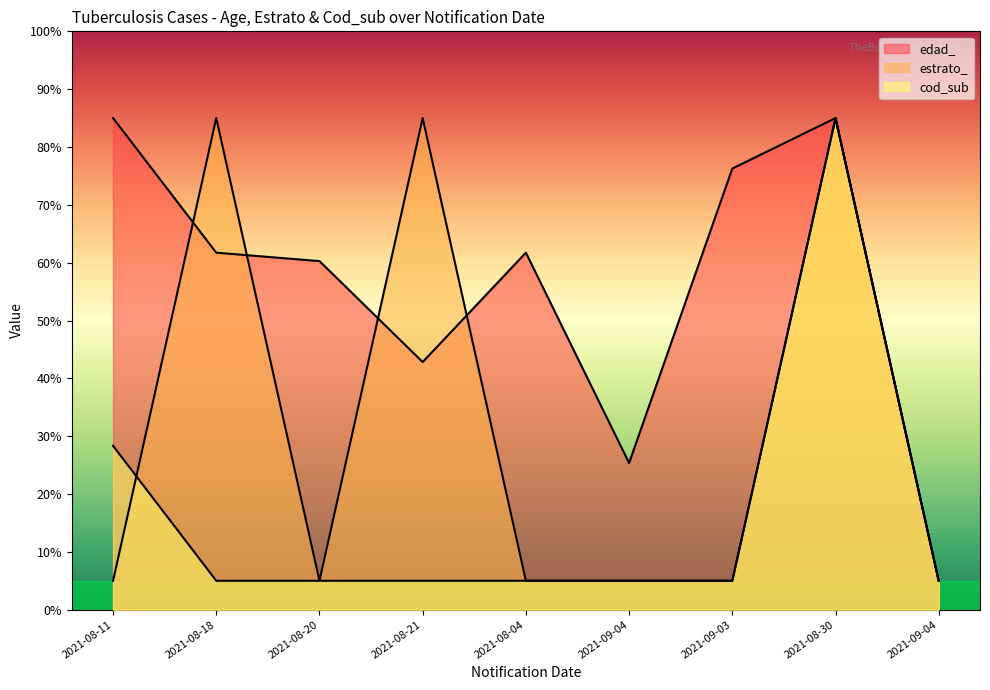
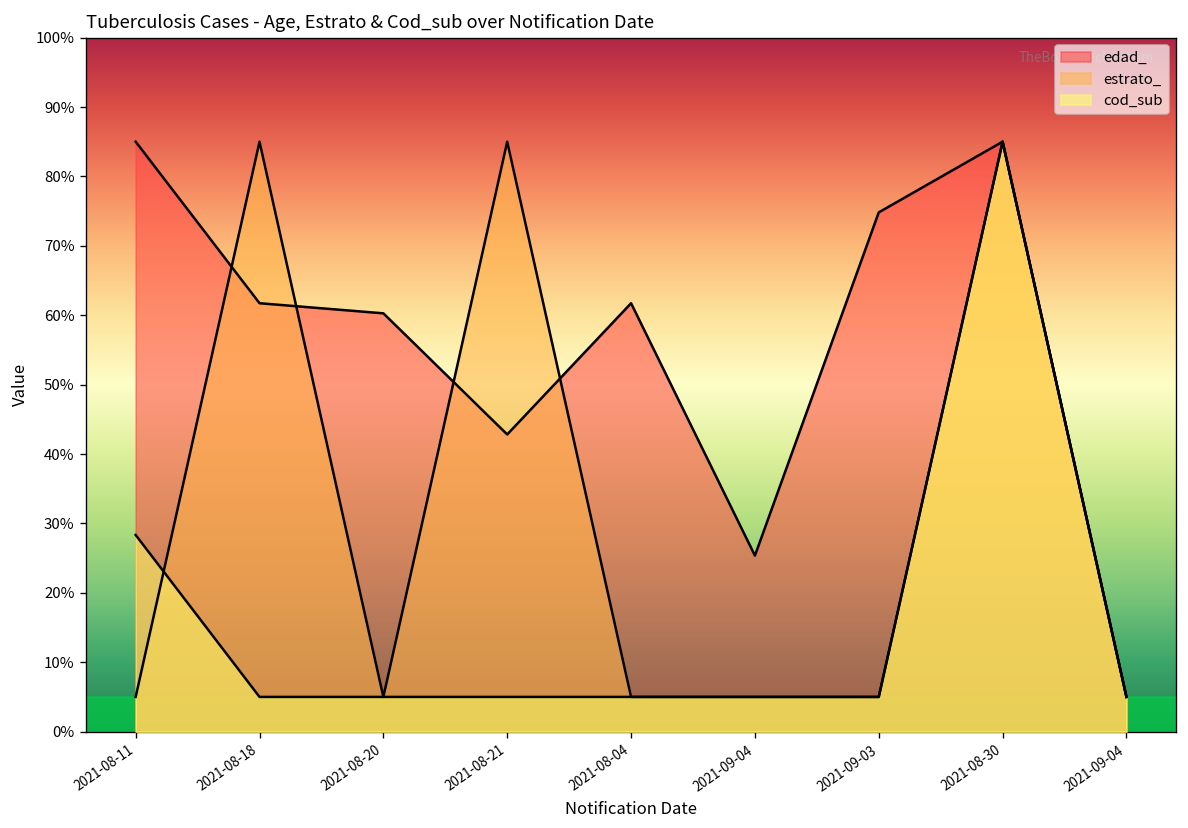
edad_, 2021-09-03: 76% -> 75%
